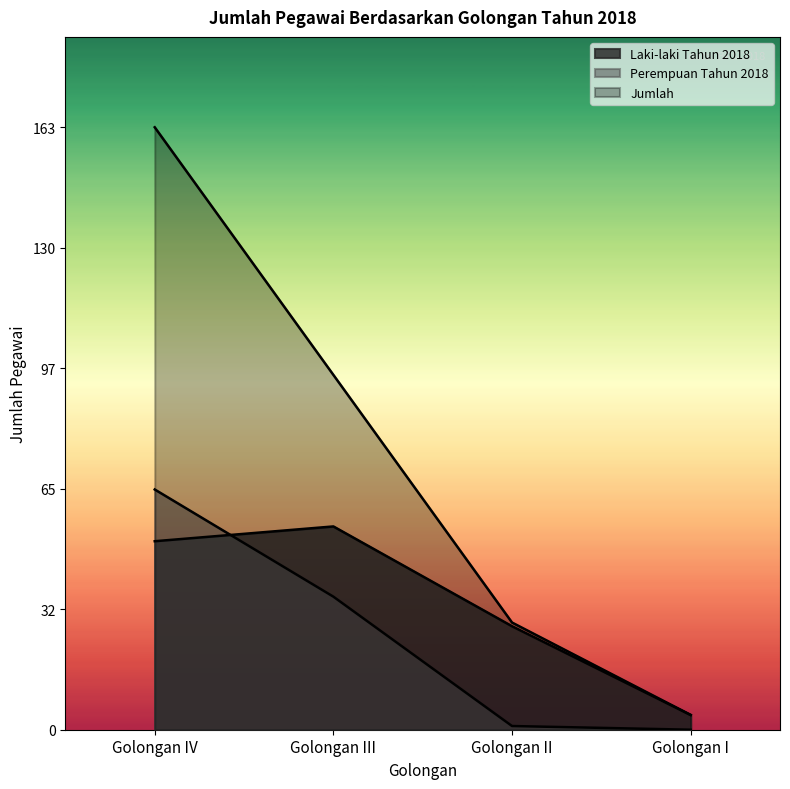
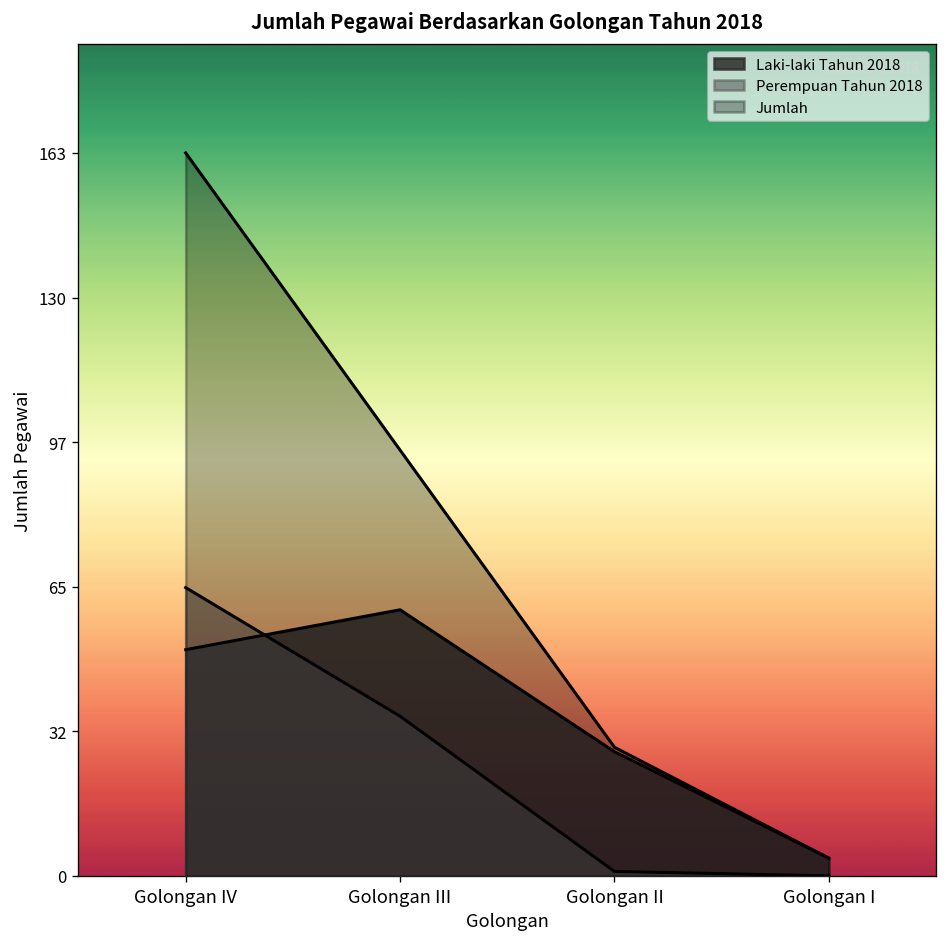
Laki-laki Tahun 2018, Golongan III: 55 -> 60
